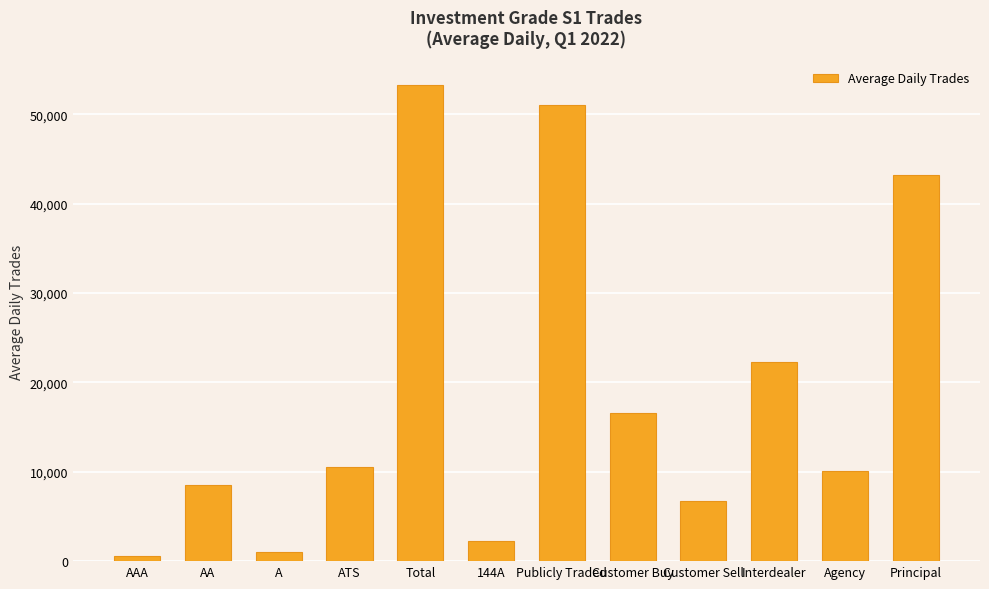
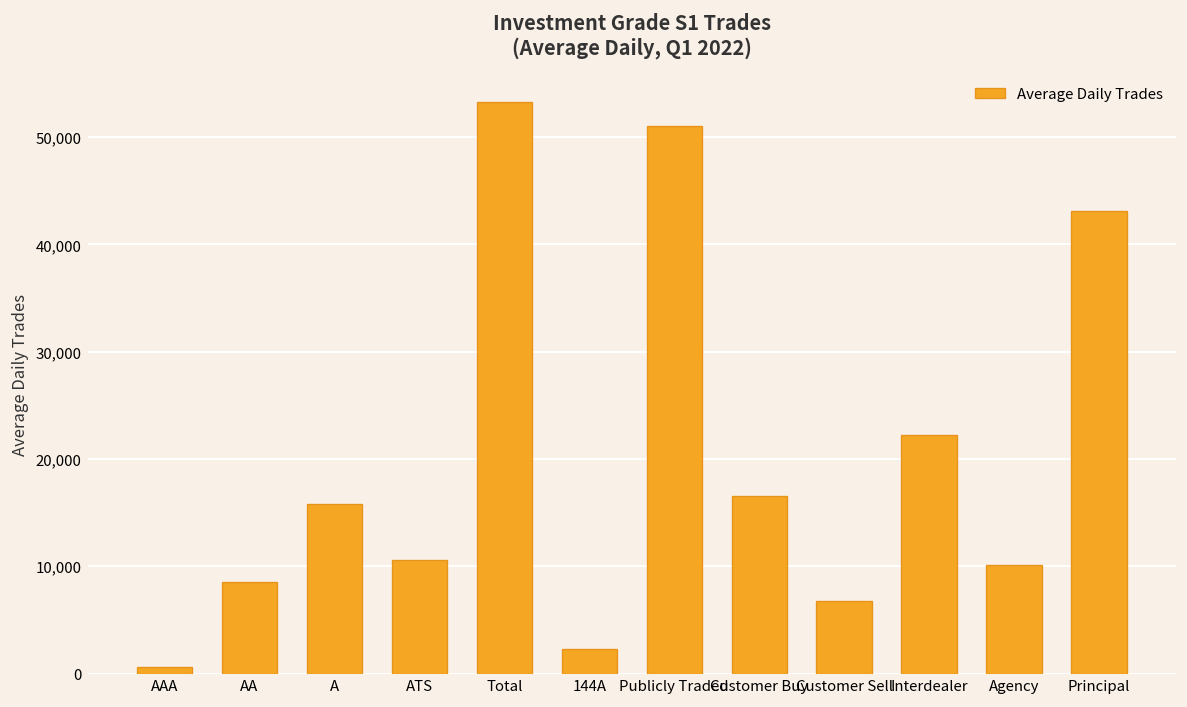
A: 1,000 -> 16,000
